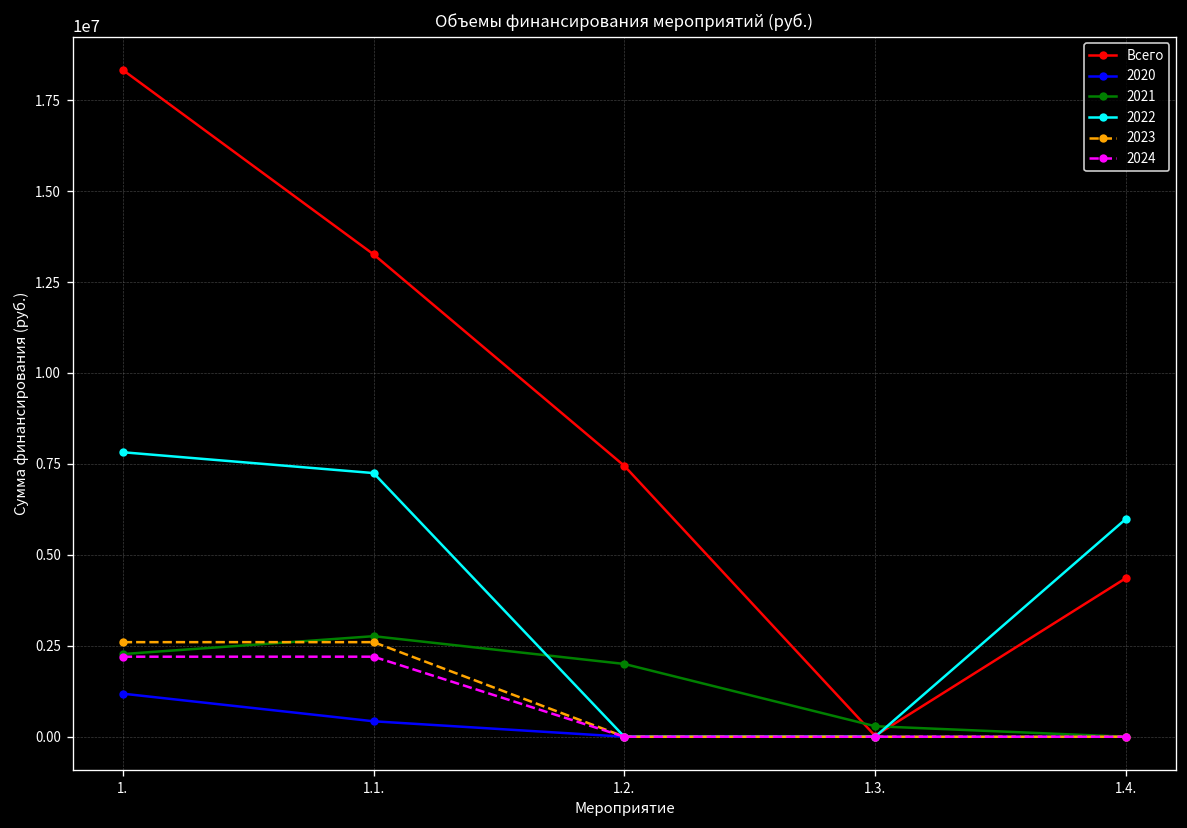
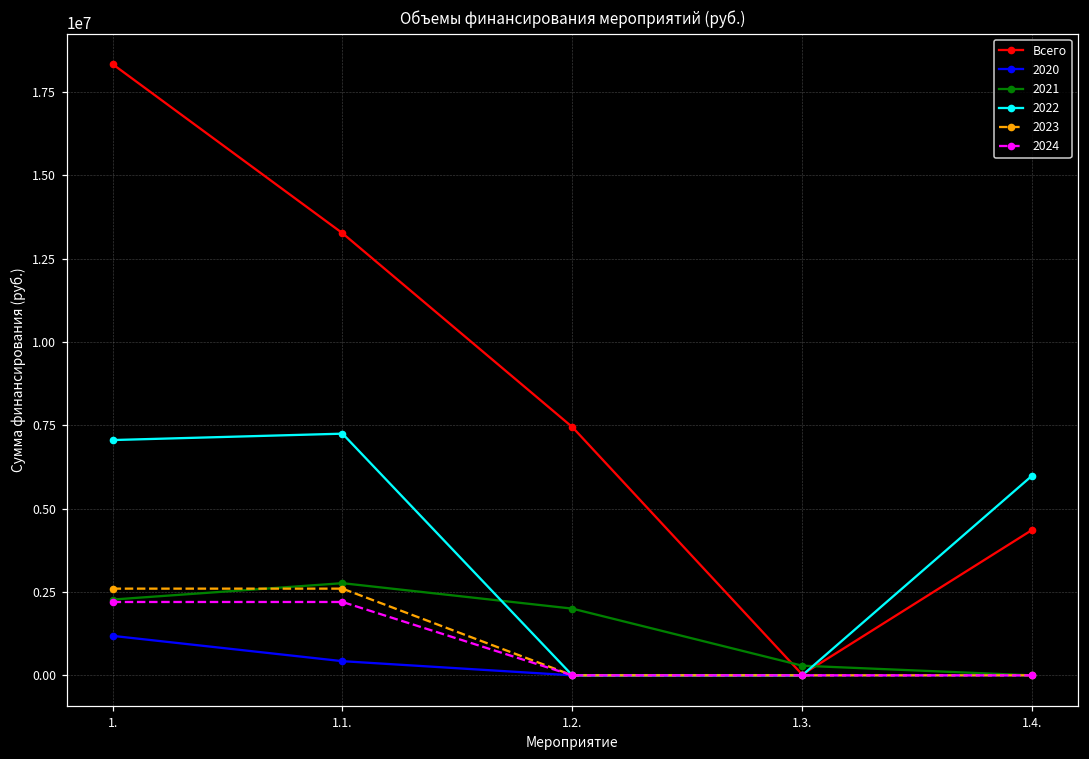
2022, 1.: 7800000 -> 7100000
